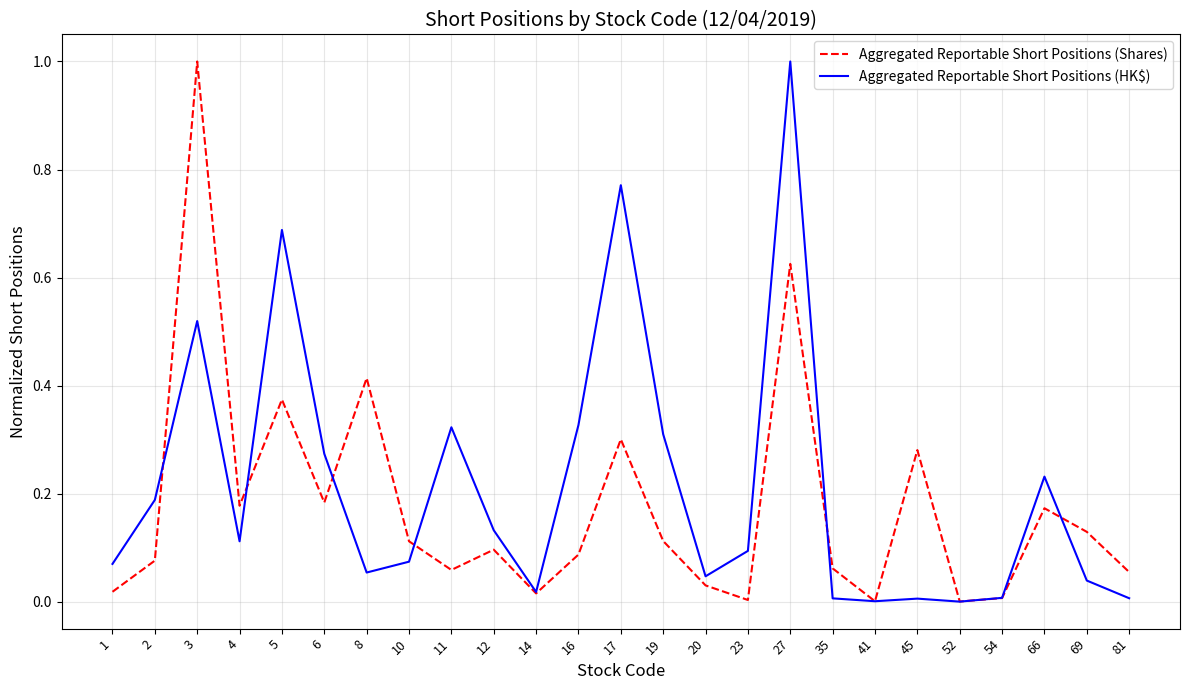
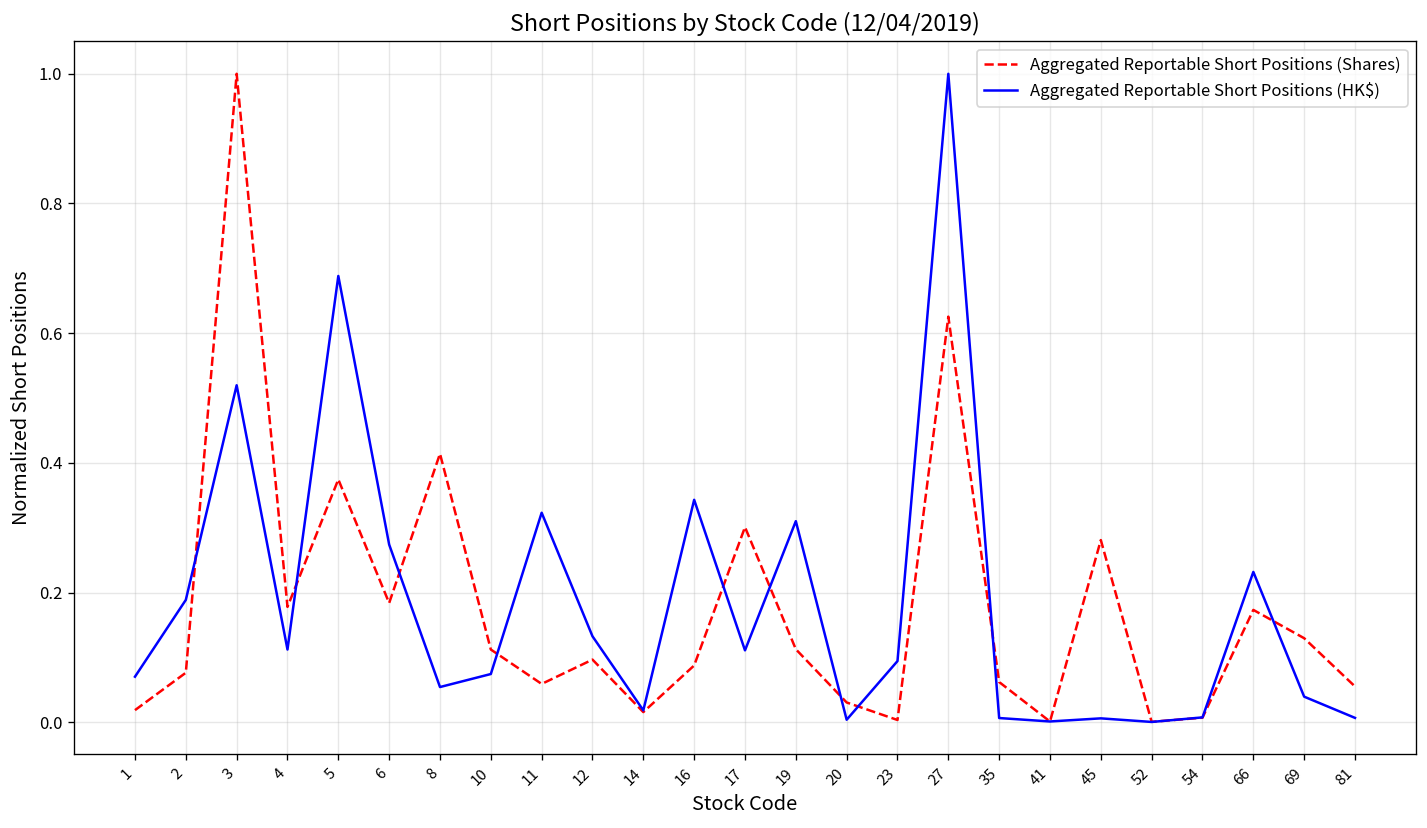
Aggregated Reportable Short Positions (HK$), 16: 0.33 -> 0.34
Aggregated Reportable Short Positions (HK$), 17: 0.77 -> 0.11
Aggregated Reportable Short Positions (HK$), 20: 0.05 -> 0.00
